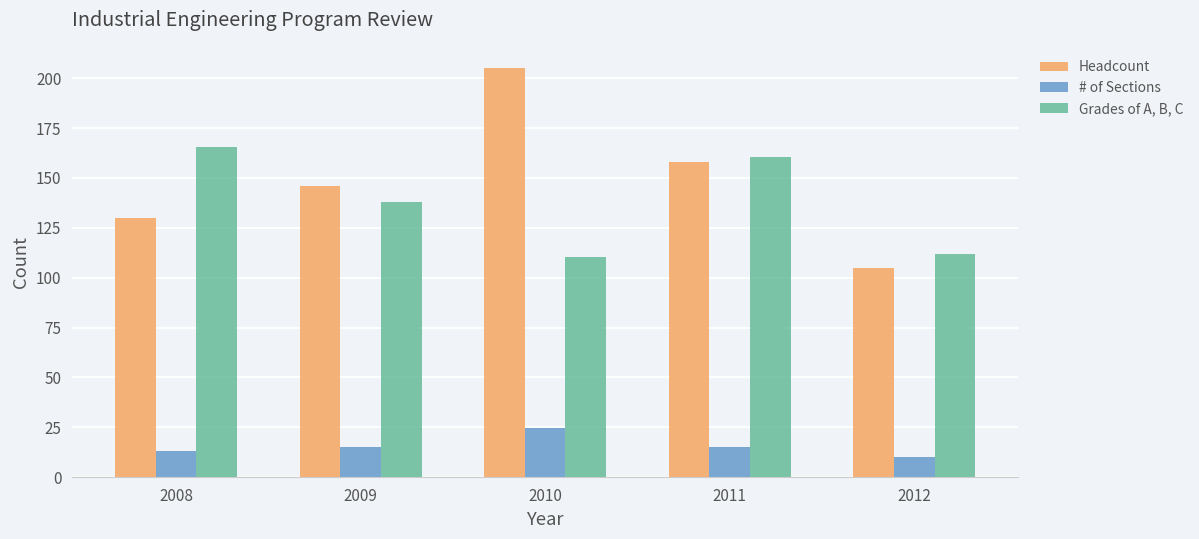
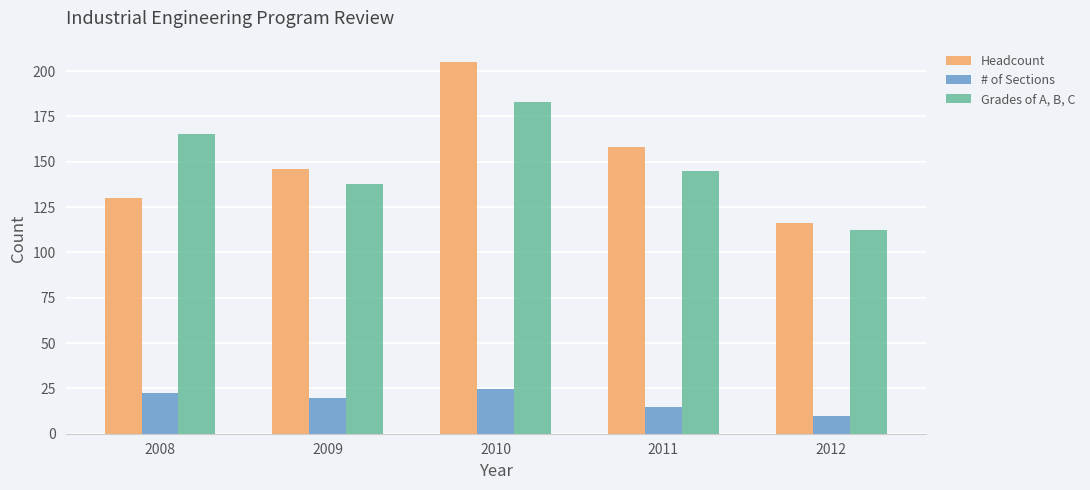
# of Sections, 2008: 13 -> 23
# of Sections, 2009: 15 -> 20
Grades of A, B, C, 2010: 111 -> 183
Grades of A, B, C, 2011: 161 -> 145
Headcount, 2012: 105 -> 116
